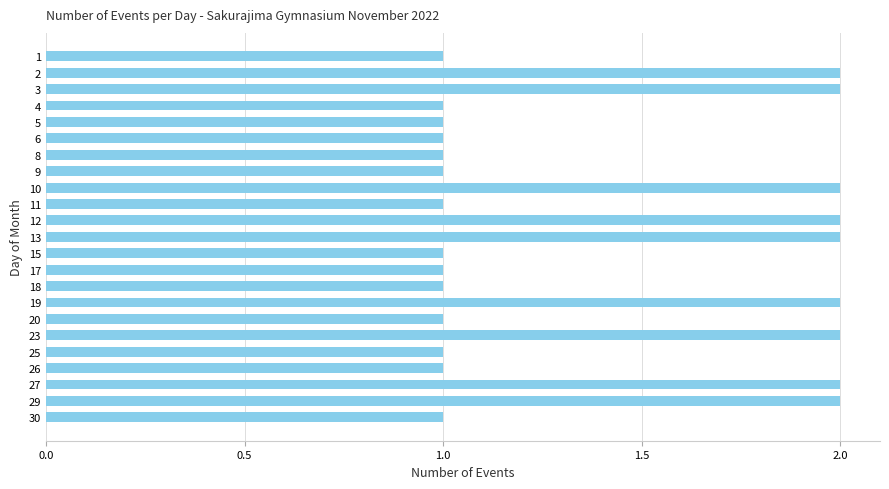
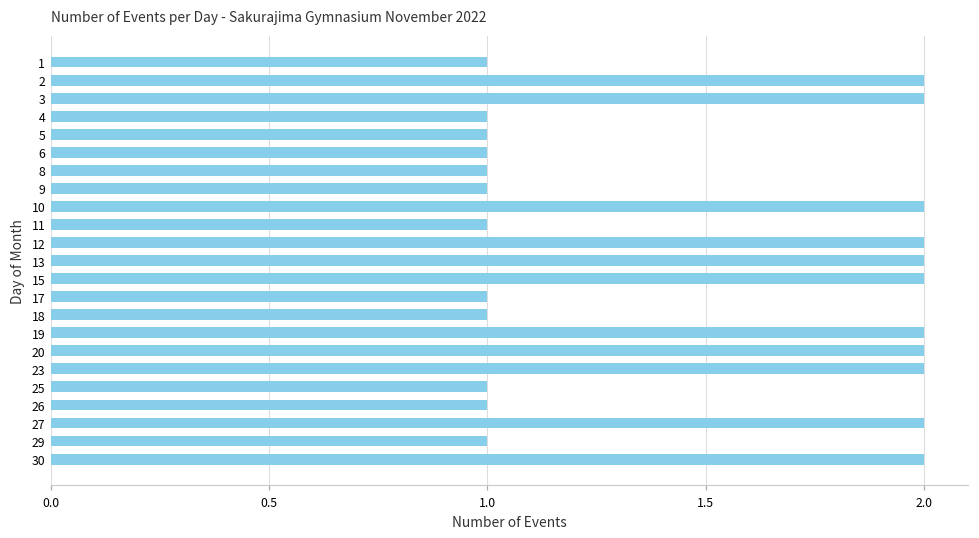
15: 1 -> 2
20: 1 -> 2
29: 2 -> 1
30: 1 -> 2
